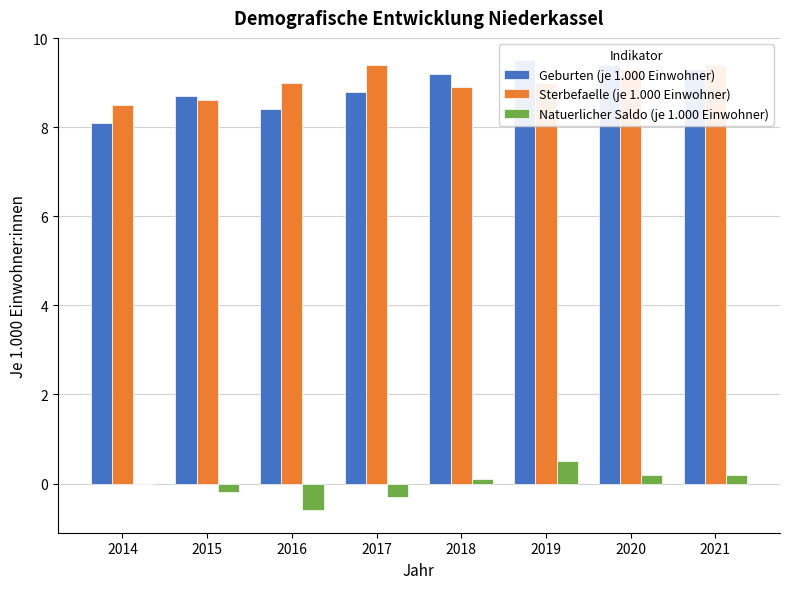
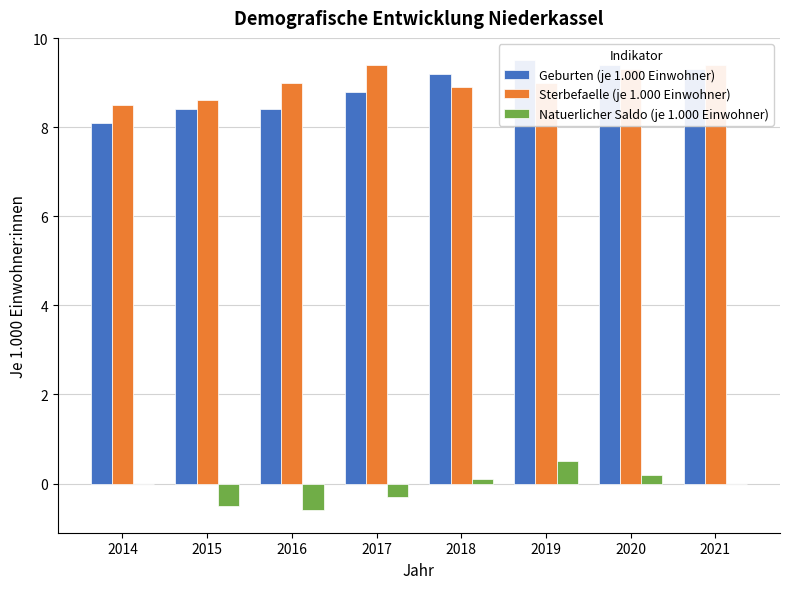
Geburten (je 1.000 Einwohner), 2015: 8.7 -> 8.4
Natuerlicher Saldo (je 1.000 Einwohner), 2015: -0.2 -> -0.5
Natuerlicher Saldo (je 1.000 Einwohner), 2021: 0.2 -> 0.0
